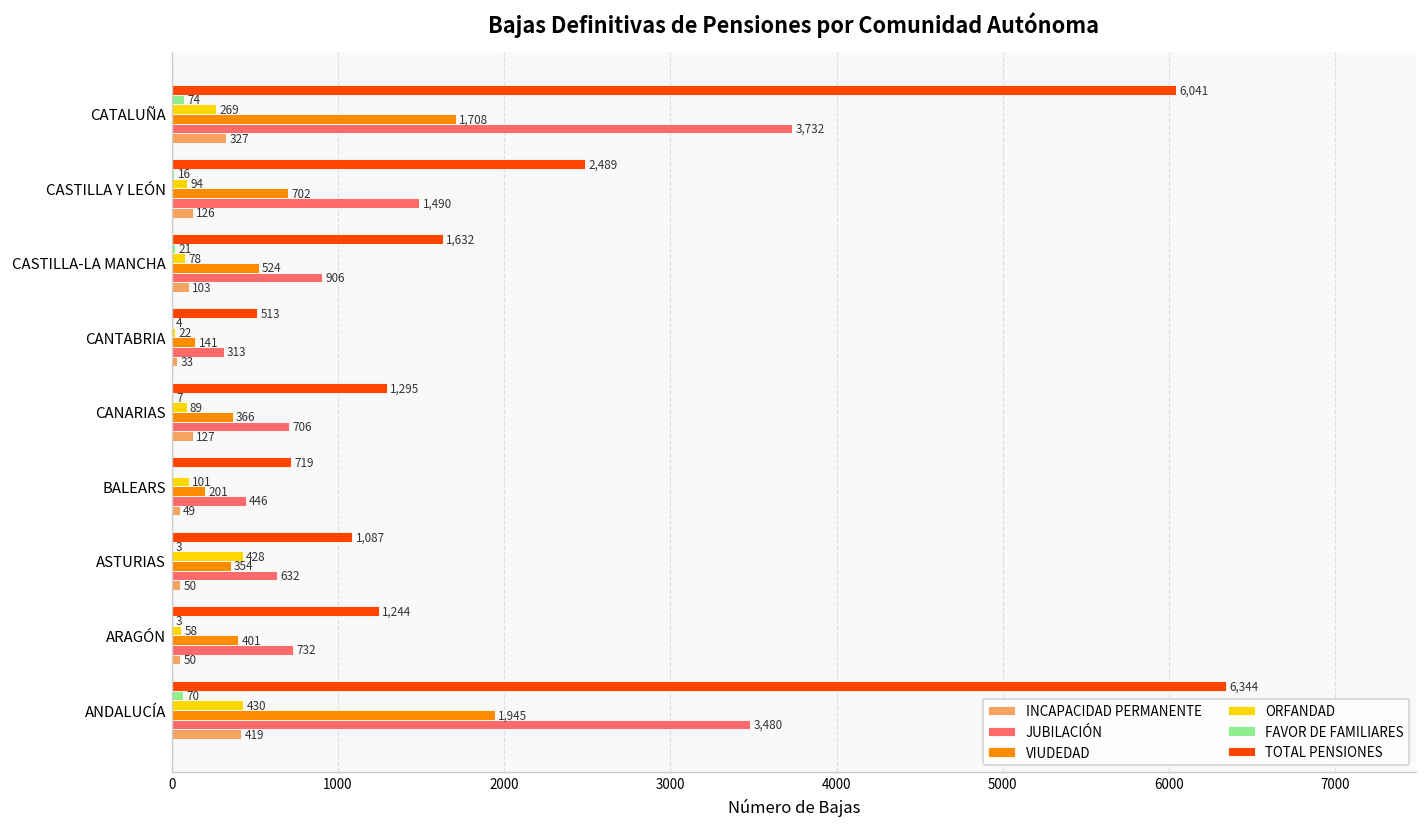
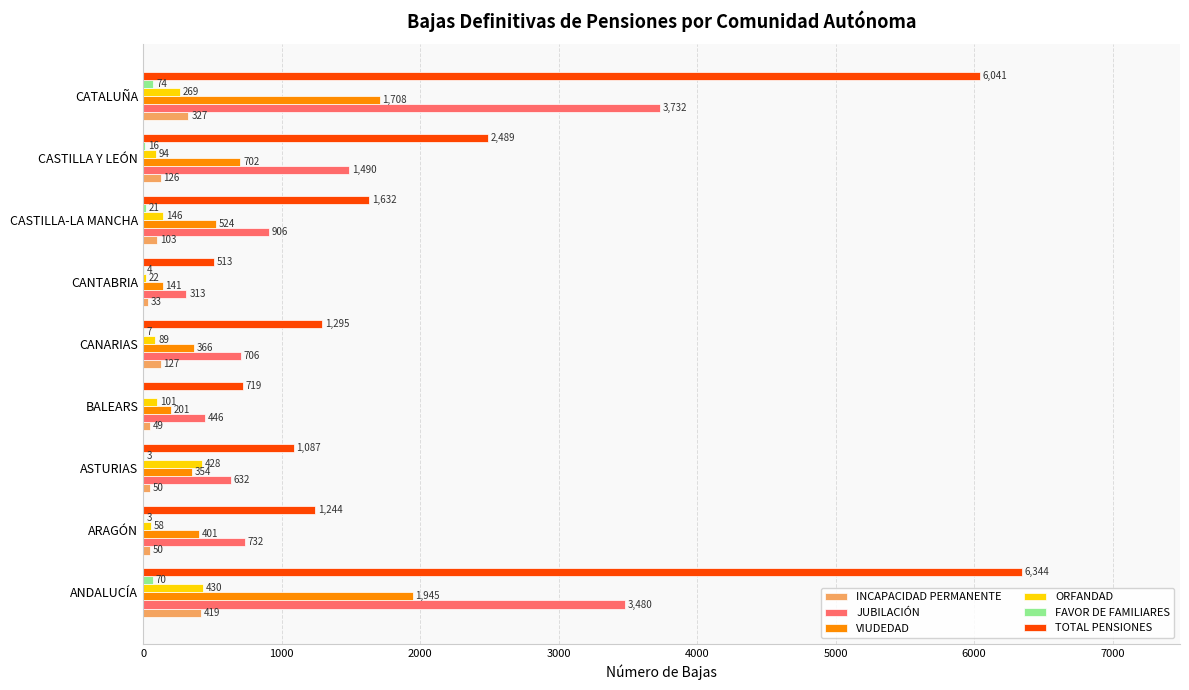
ORFANDAD, CASTILLA-LA MANCHA: 78 -> 146
